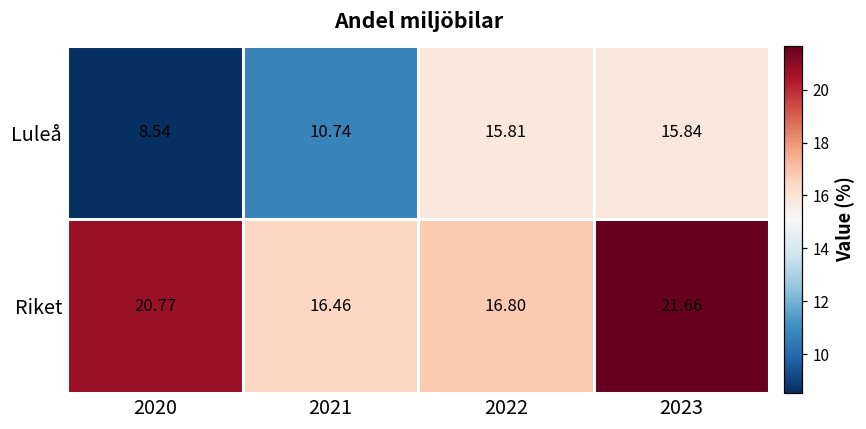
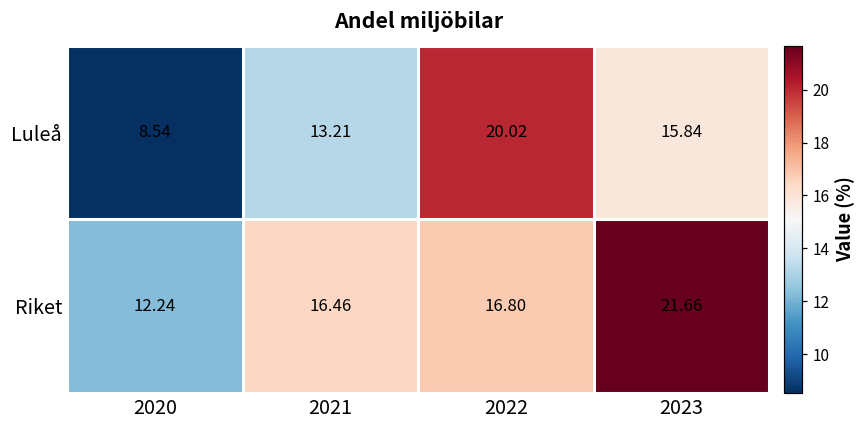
Luleå, 2021: 10.74 -> 13.21
Luleå, 2022: 15.81 -> 20.02
Riket, 2020: 20.77 -> 12.24
